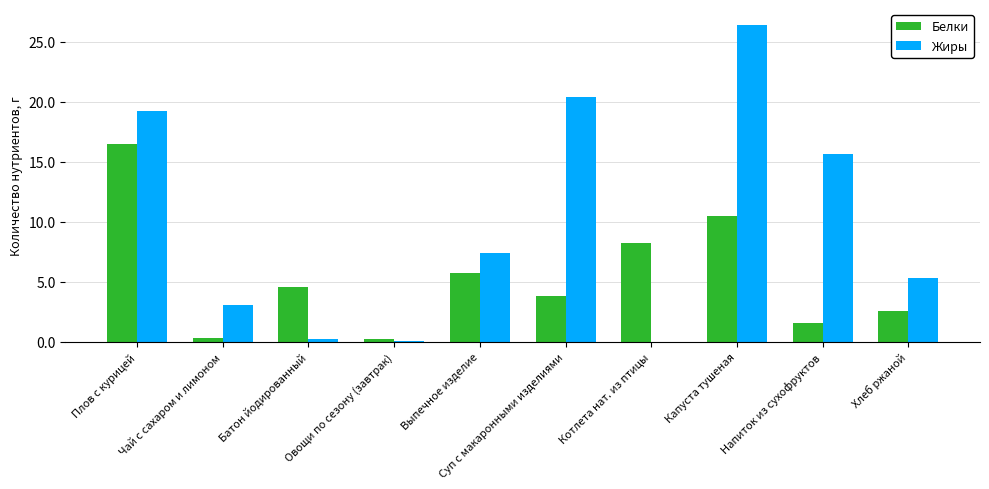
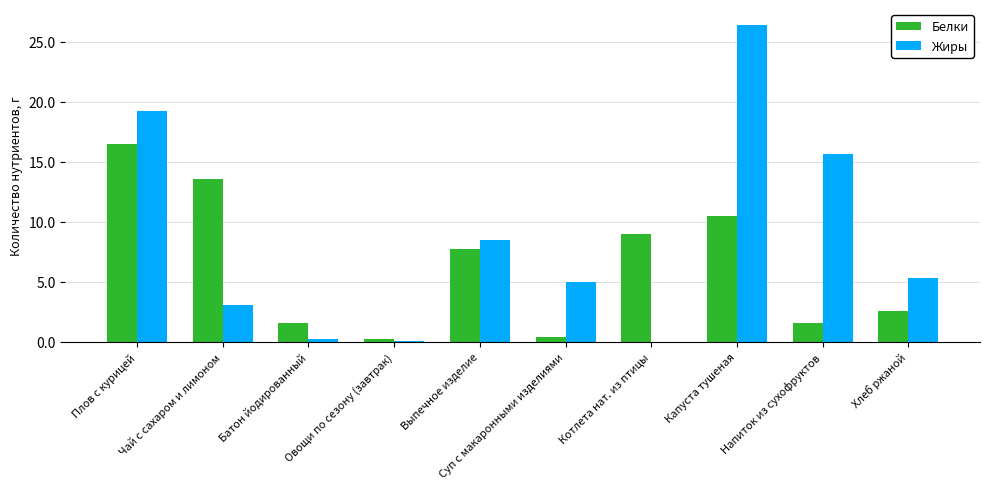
Белки, Чай с сахаром и лимоном: 0.3 -> 13.6
Белки, Батон йодированный: 4.6 -> 1.6
Белки, Выпечное изделие: 5.7 -> 7.7
Жиры, Выпечное изделие: 7.4 -> 8.5
Белки, Суп с макаронными изделиями: 3.8 -> 0.4
Жиры, Суп с макаронными изделиями: 20.4 -> 5.0
Белки, Котлета нат. из птицы: 8.2 -> 9.0
